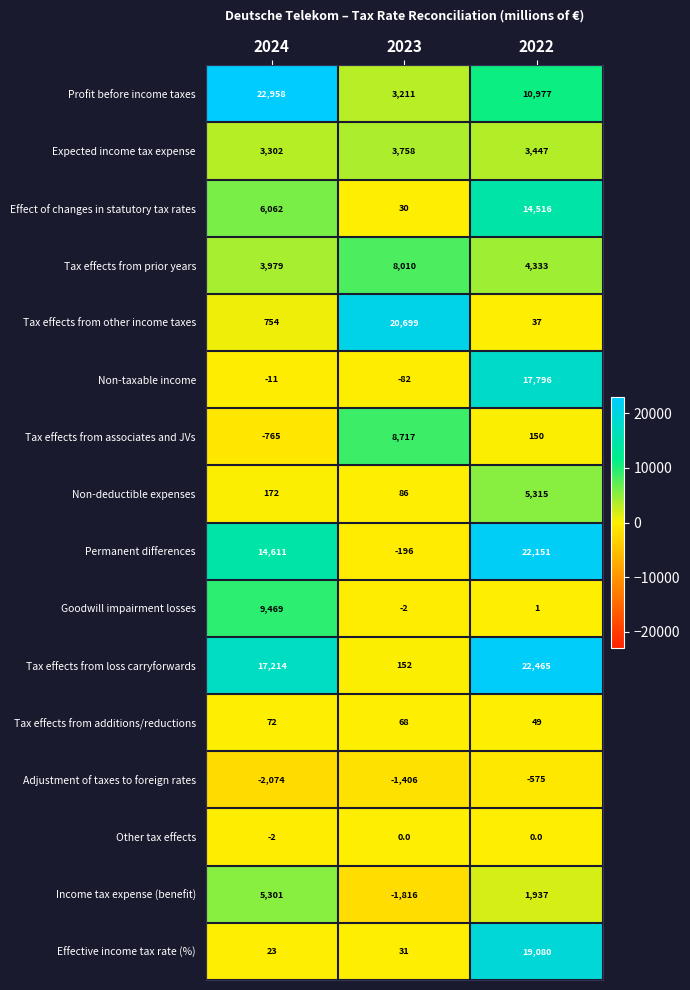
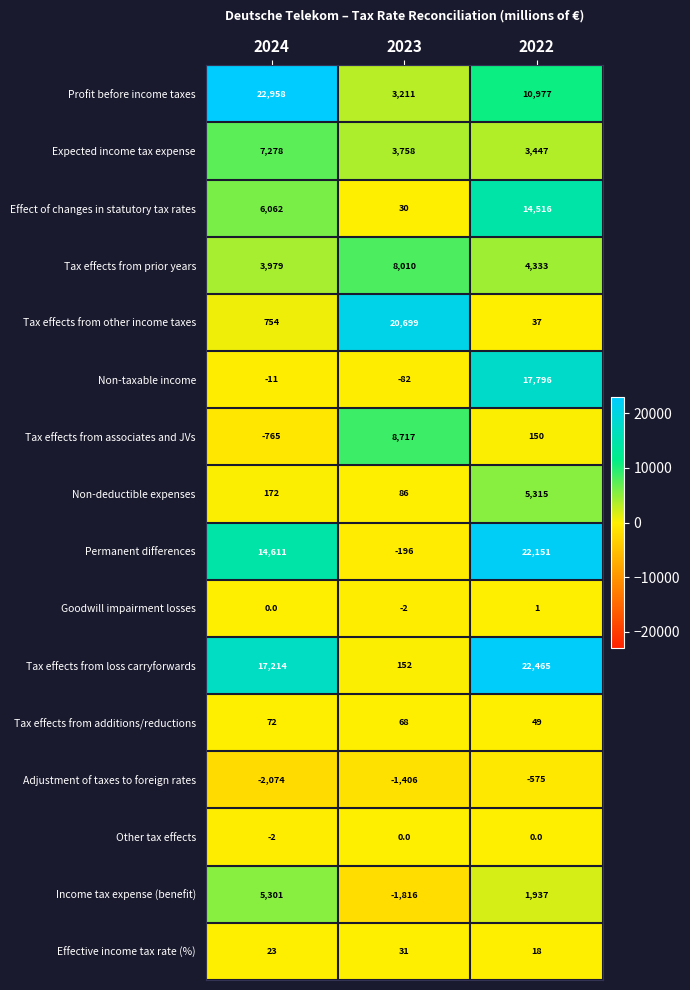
Expected income tax expense, 2024: 3,302 -> 7,278
Goodwill impairment losses, 2024: 9,469 -> 0.0
Effective income tax rate (%), 2022: 19,080 -> 18
